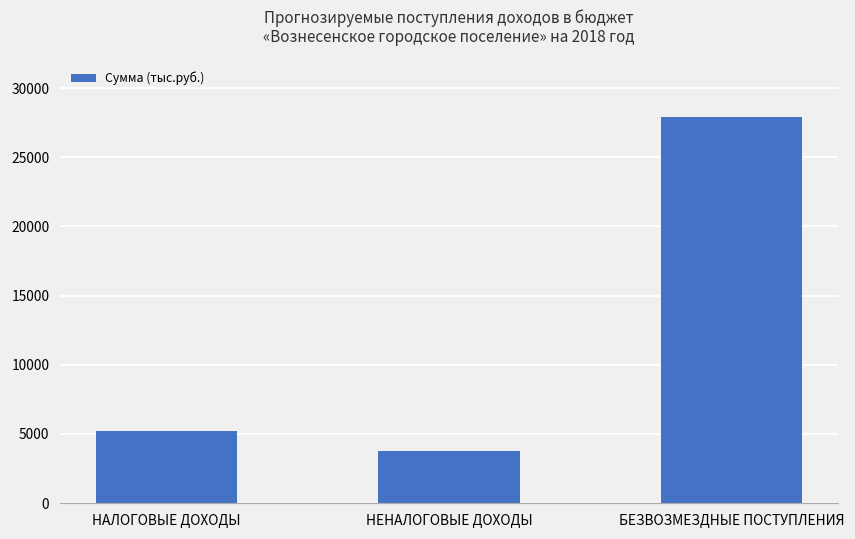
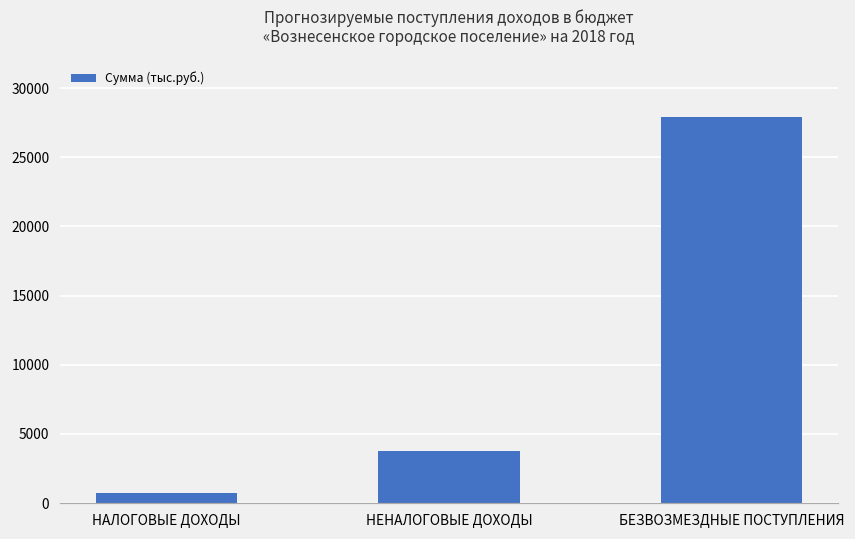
НАЛОГОВЫЕ ДОХОДЫ: 5200 -> 700
